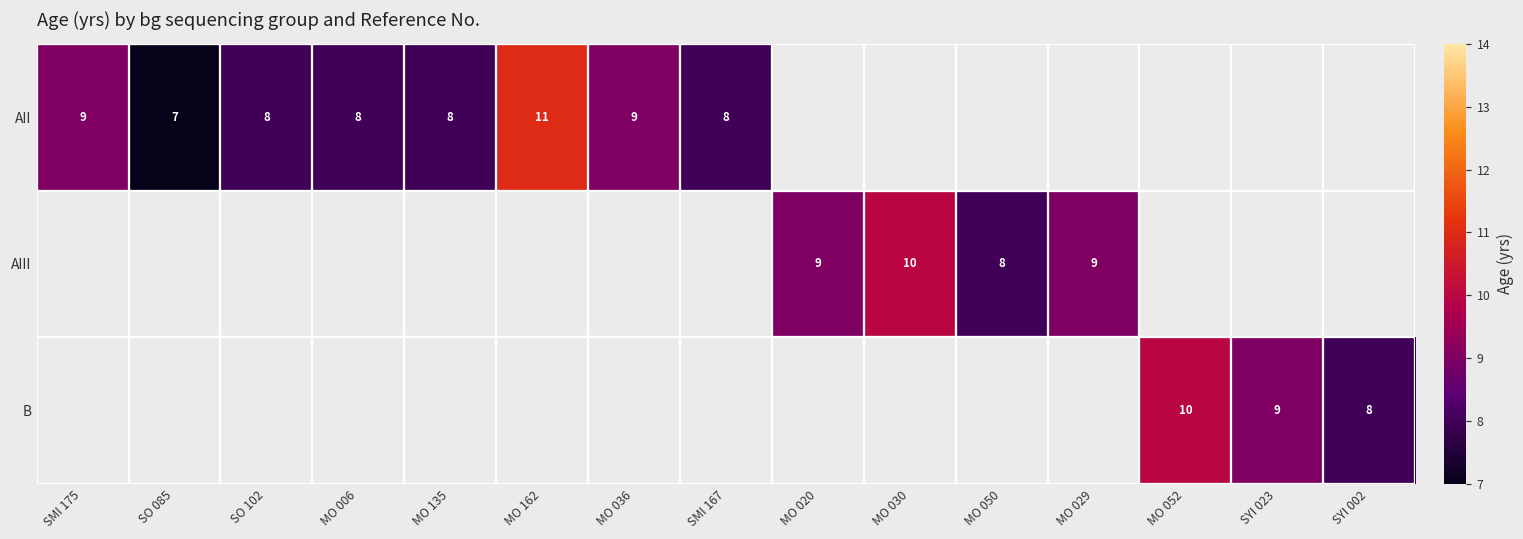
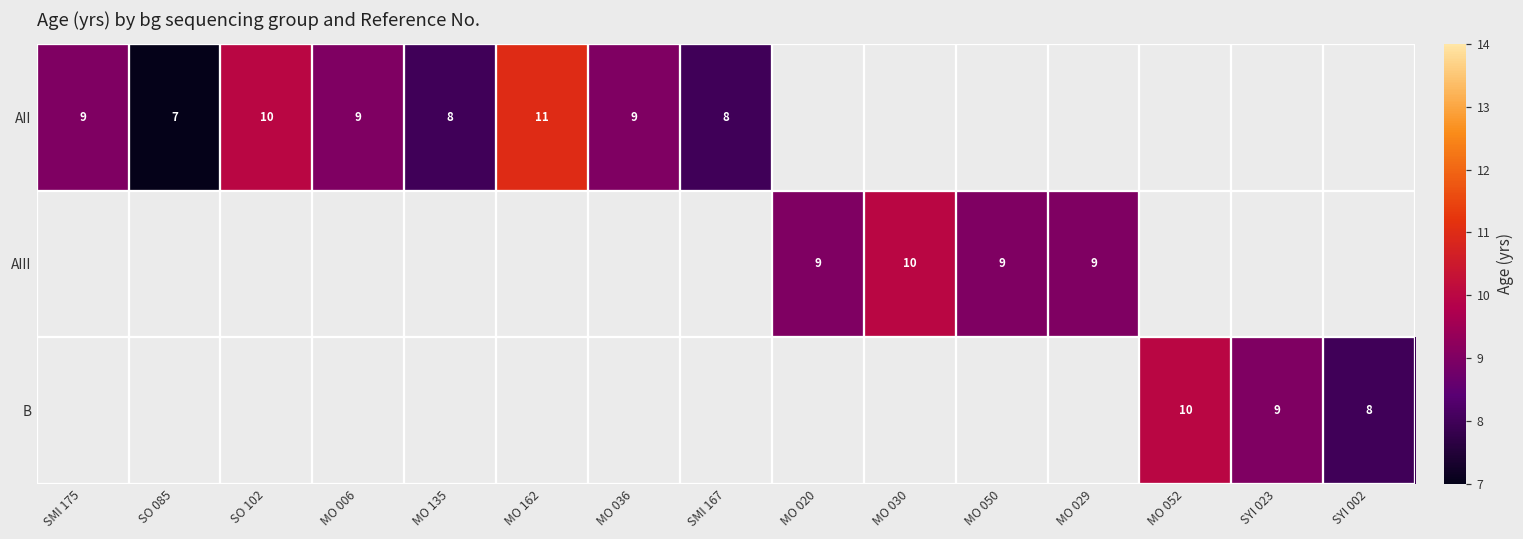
AII, SO 102: 8 -> 10
AII, MO 006: 8 -> 9
AIII, MO 050: 8 -> 9
